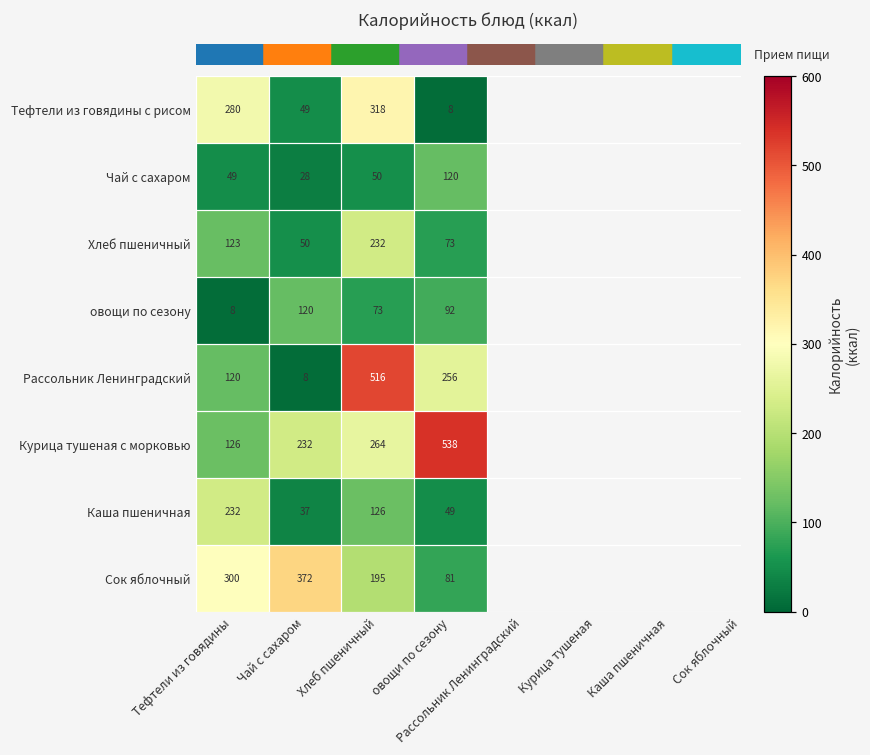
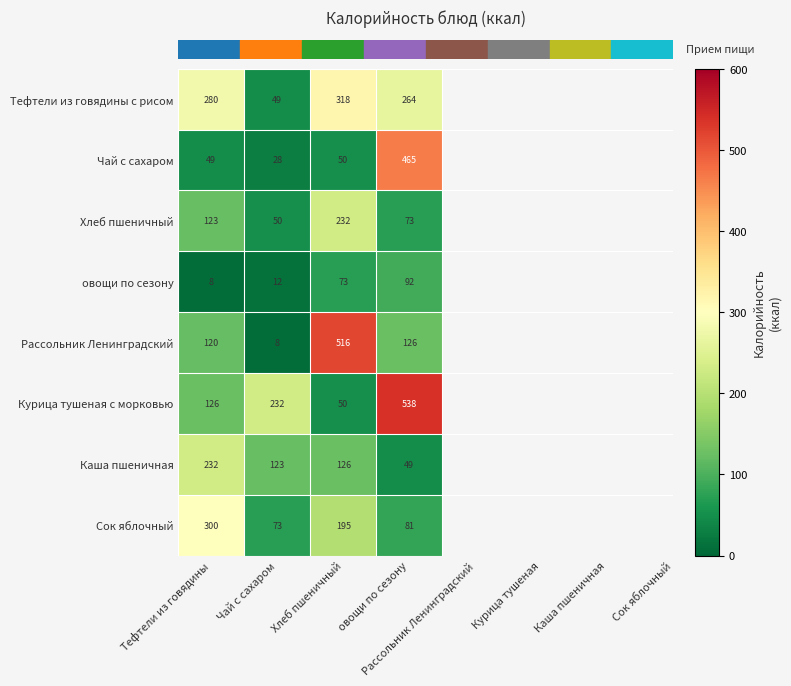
Тефтели из говядины с рисом, овощи по сезону: 8 -> 264
Чай с сахаром, овощи по сезону: 120 -> 465
овощи по сезону, Чай с сахаром: 120 -> 12
Рассольник Ленинградский, овощи по сезону: 256 -> 126
Курица тушеная с морковью, Хлеб пшеничный: 264 -> 50
Каша пшеничная, Чай с сахаром: 37 -> 123
Сок яблочный, Чай с сахаром: 372 -> 73
